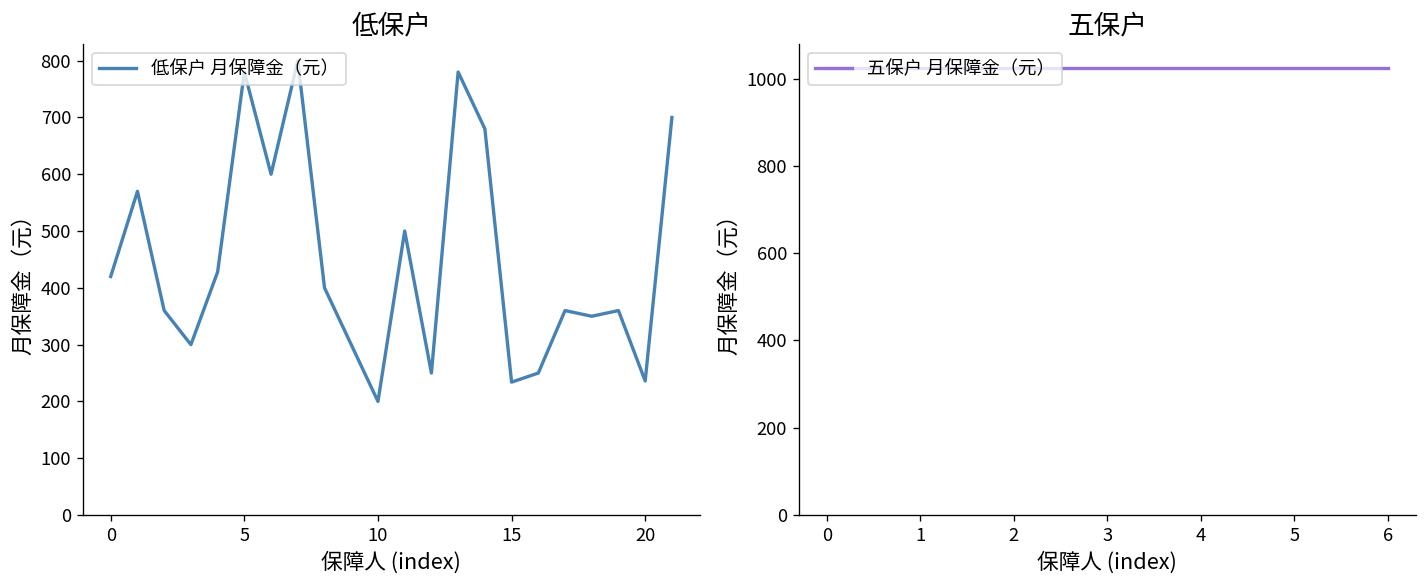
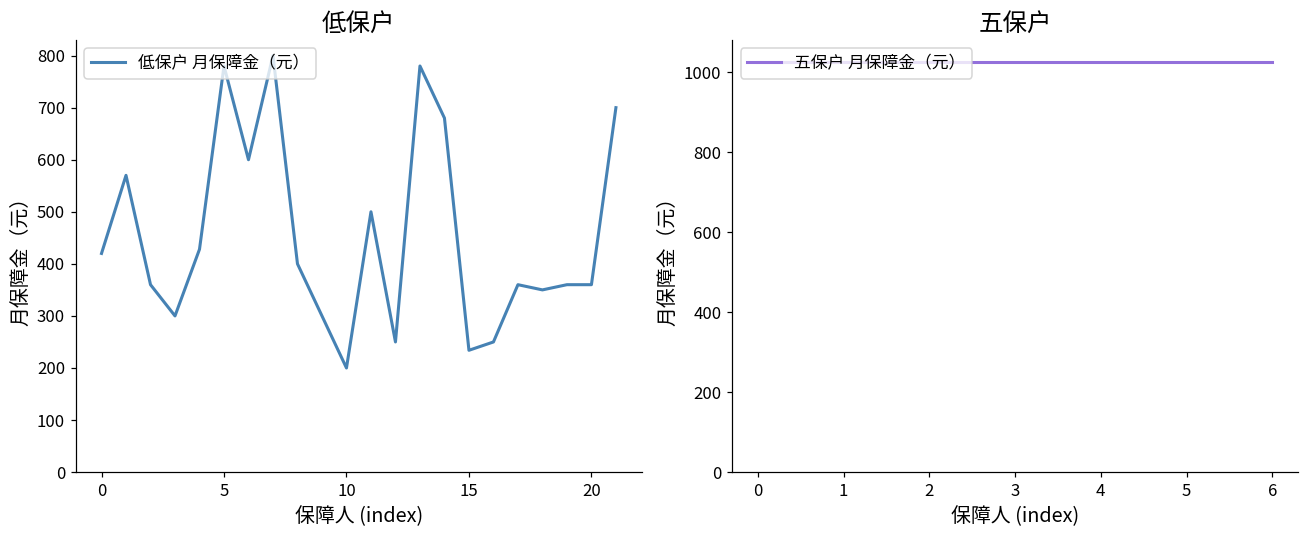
低保户, 20: 240 -> 360
